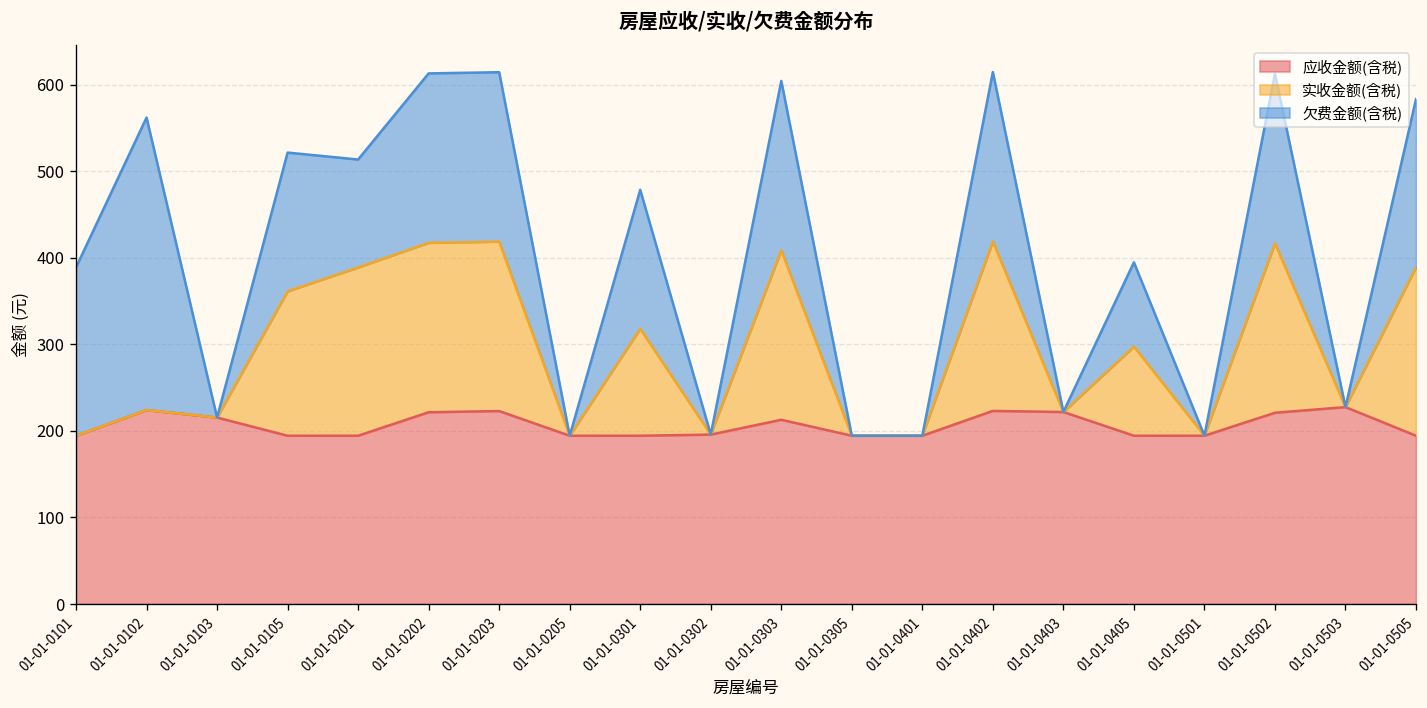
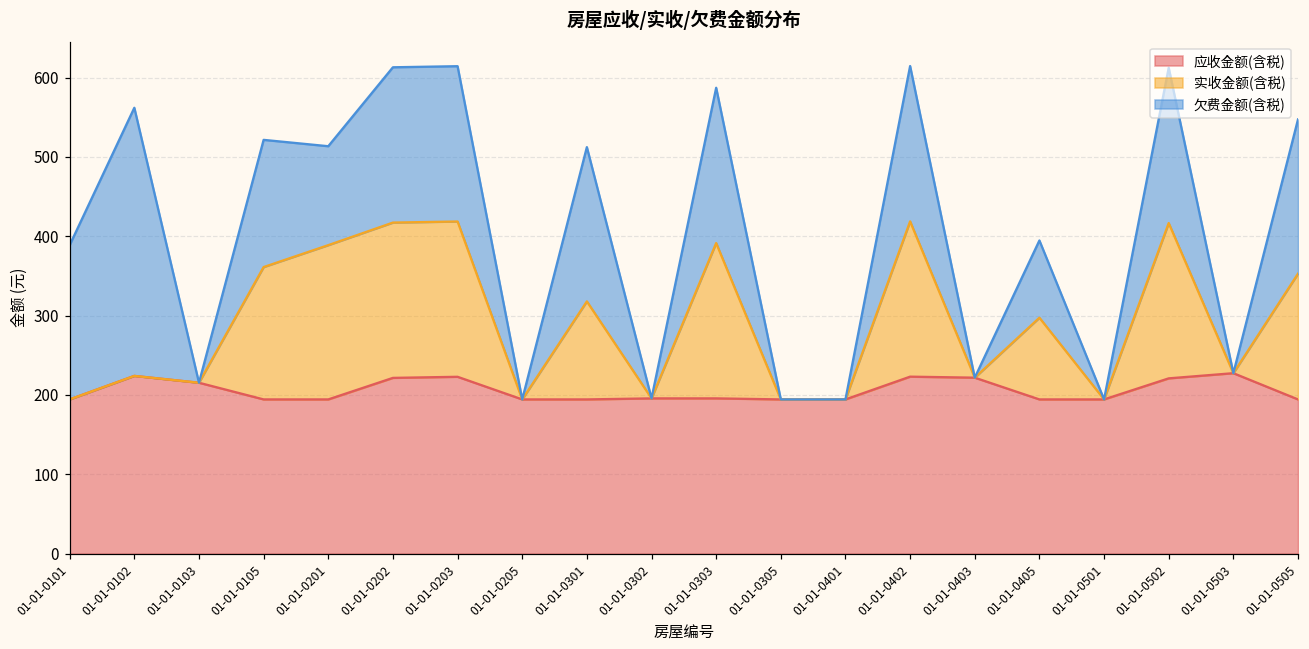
欠费金额(含税), 01-01-0301: 160 -> 190
应收金额(含税), 01-01-0303: 210 -> 200
实收金额(含税), 01-01-0505: 190 -> 160
